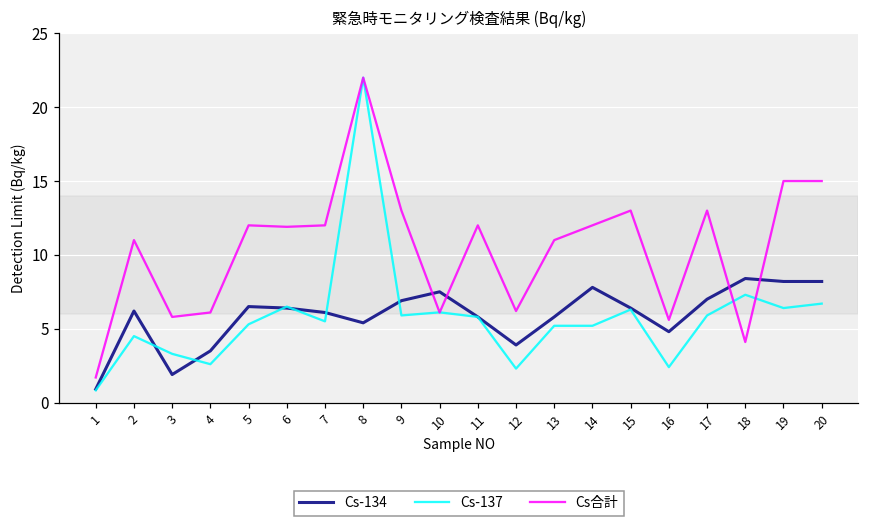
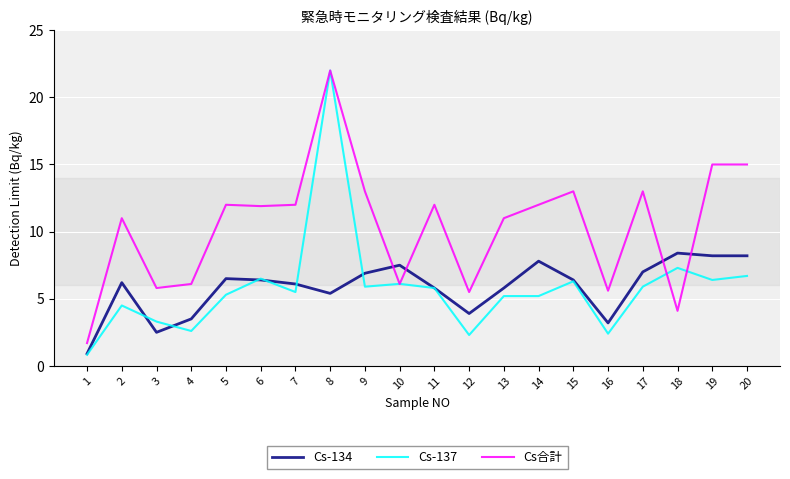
Cs-134, 3: 1.9 -> 2.5
Cs合計, 12: 6.2 -> 5.5
Cs-134, 16: 4.8 -> 3.2
